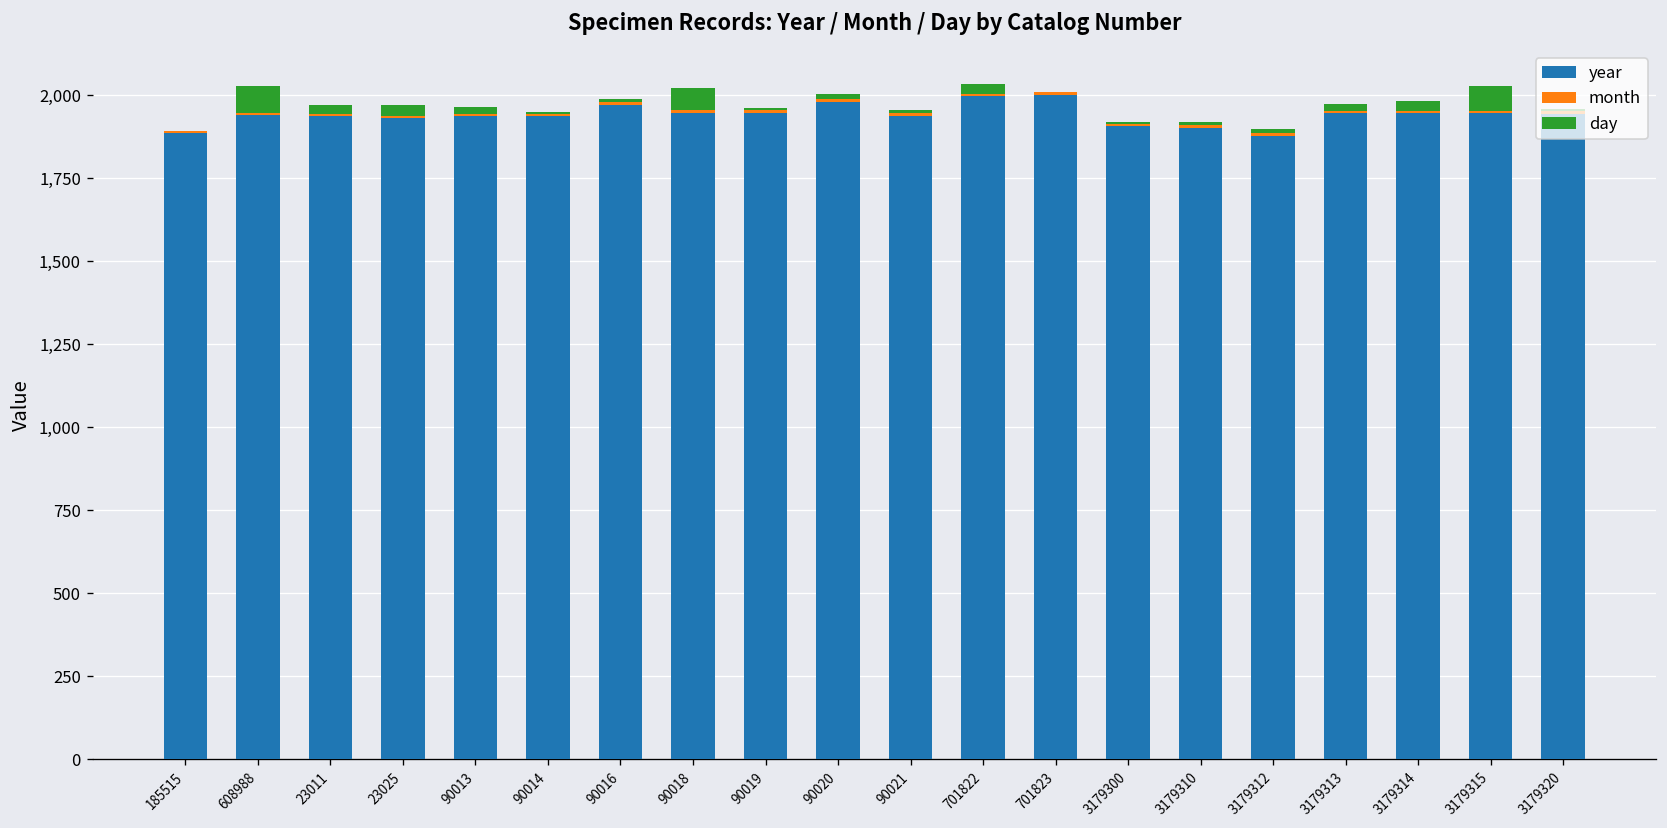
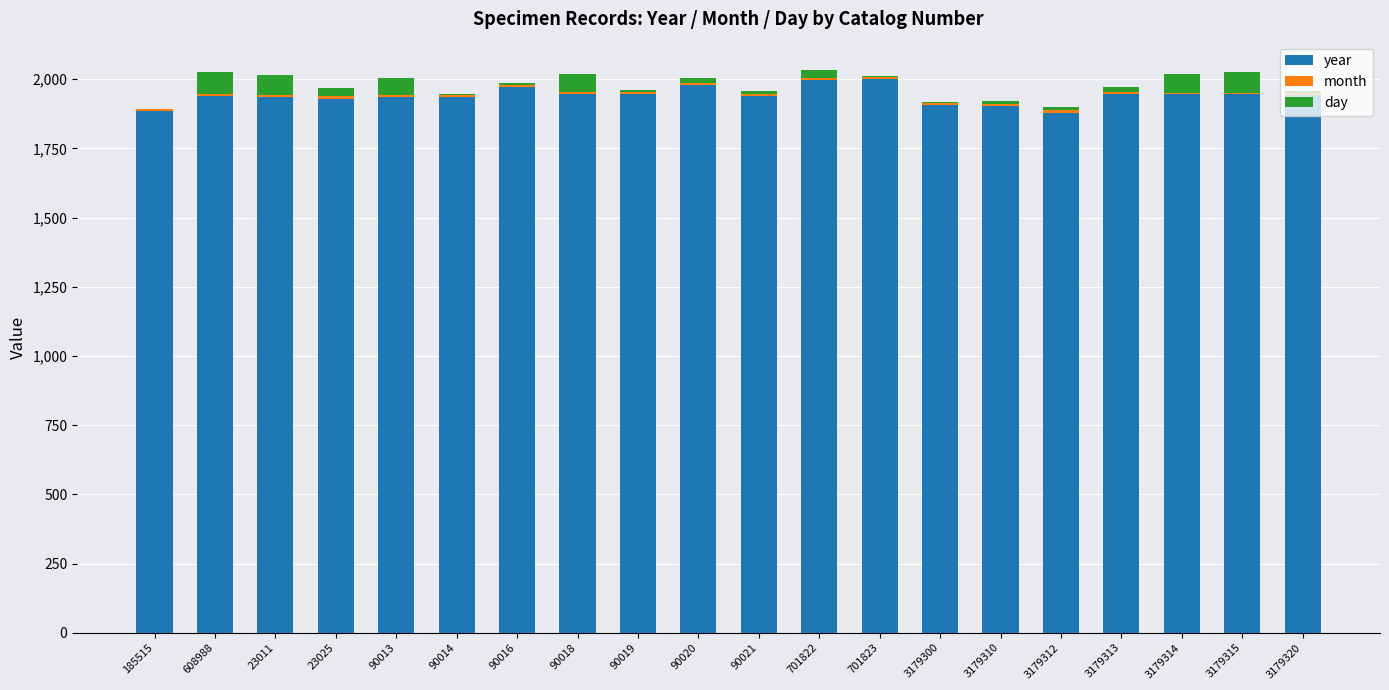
day, 23011: 30 -> 70
day, 90013: 20 -> 60
day, 3179314: 30 -> 70
